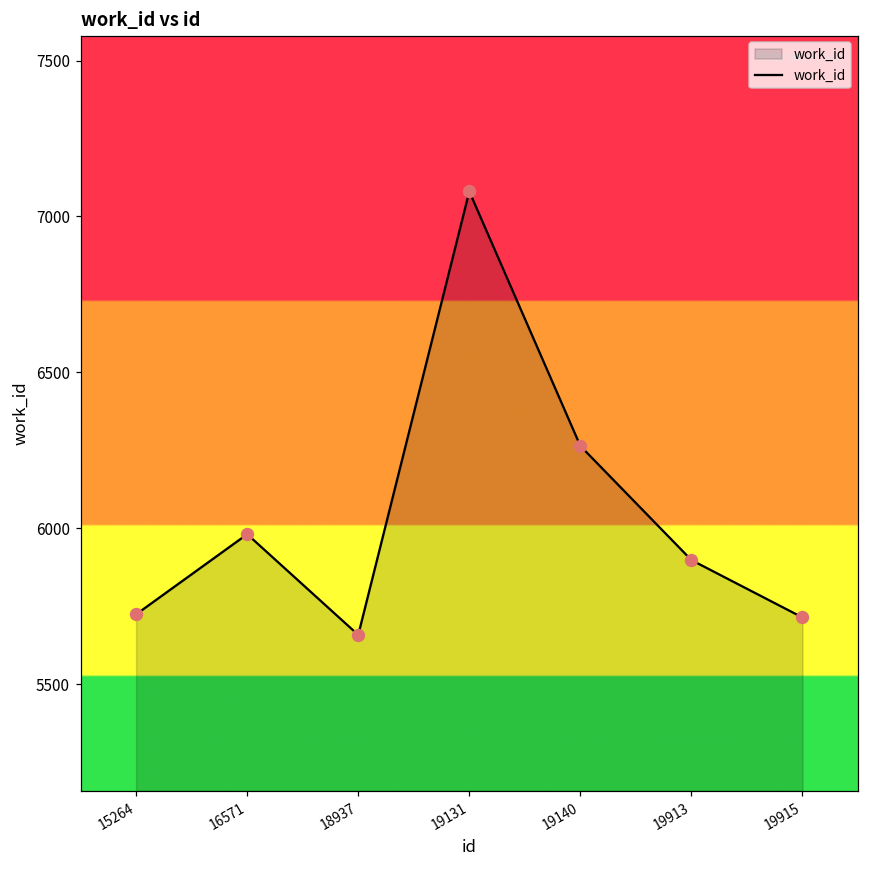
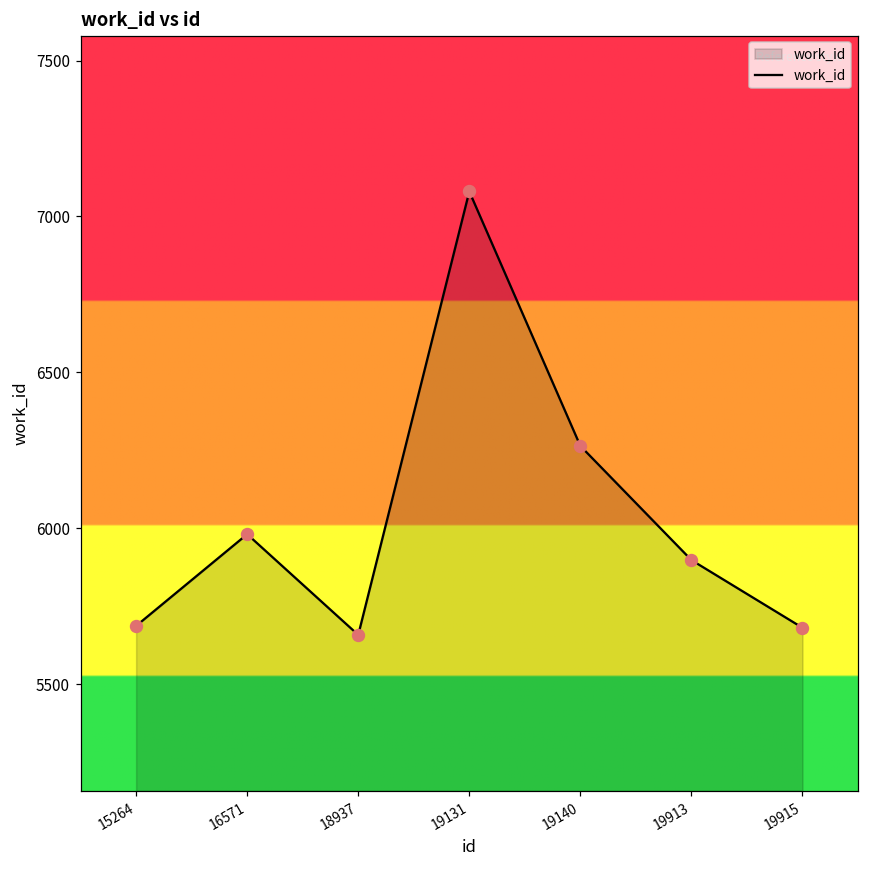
15264: 5720 -> 5690
19915: 5710 -> 5680
